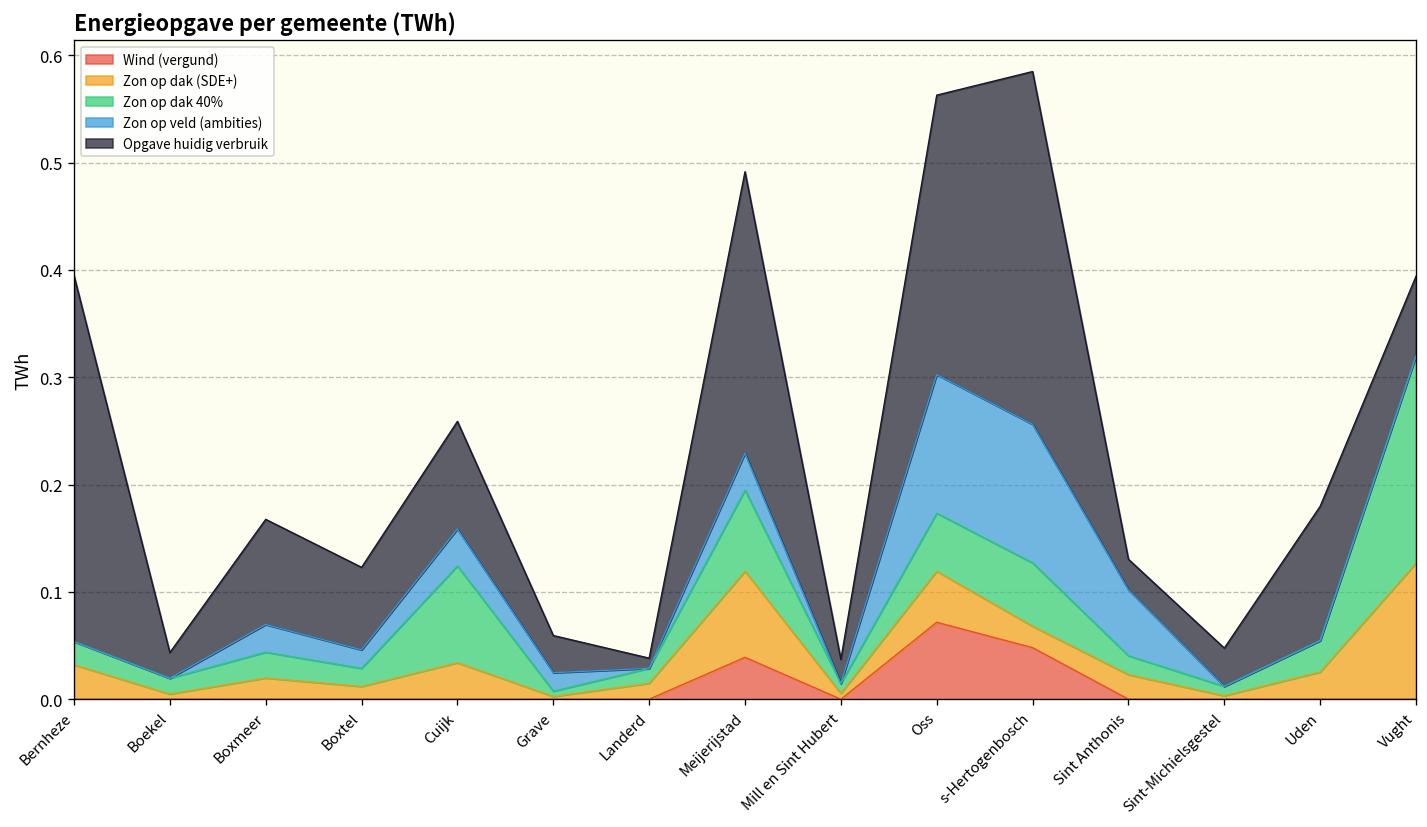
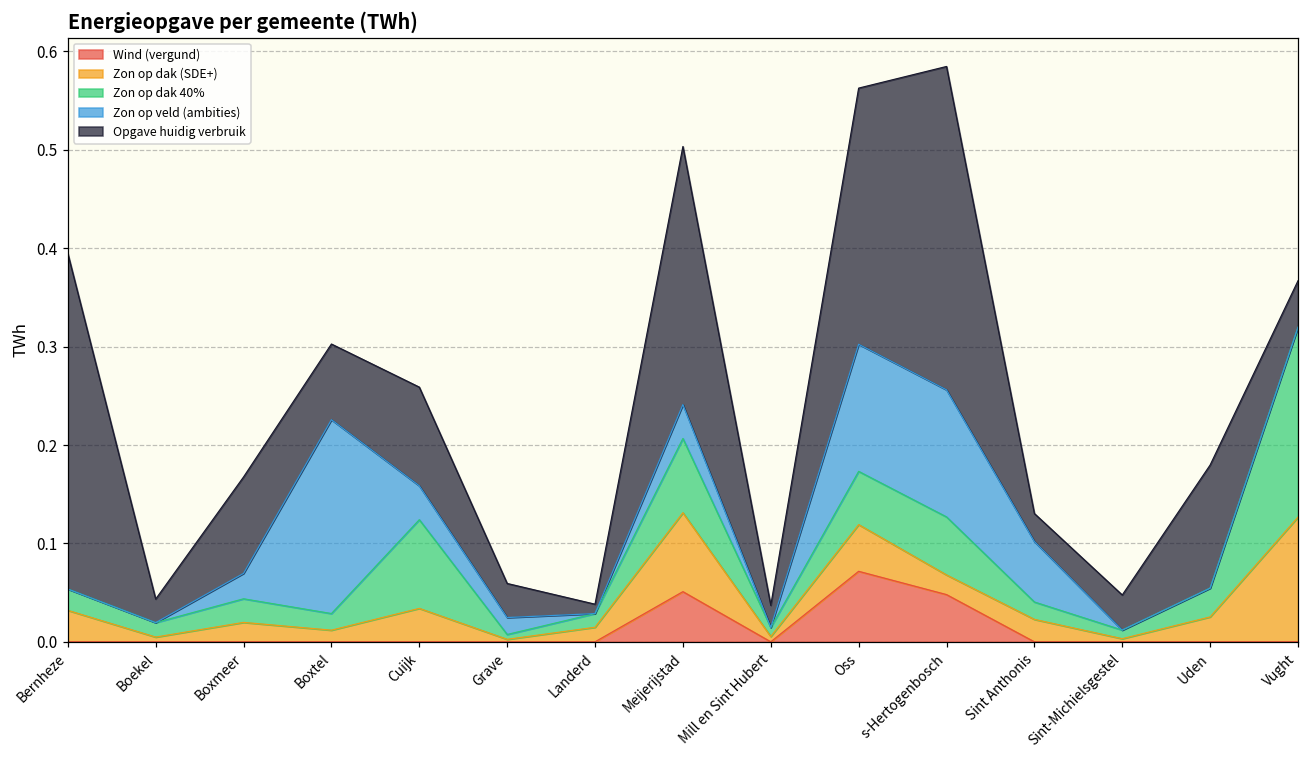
Zon op veld (ambities), Boxtel: 0.02 -> 0.20
Wind (vergund), Meijerijstad: 0.04 -> 0.05
Opgave huidig verbruik, Vught: 0.07 -> 0.05
